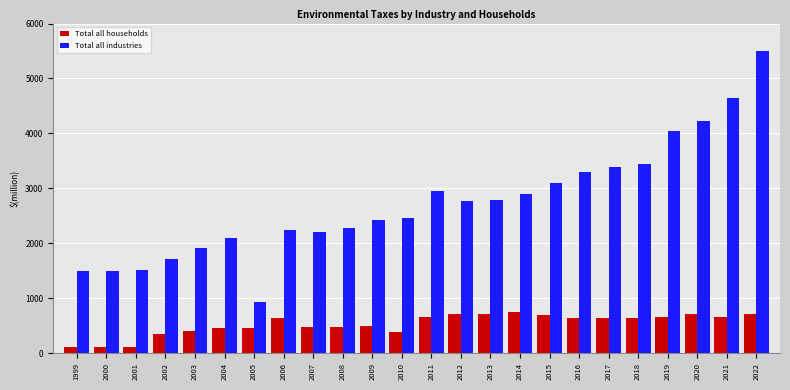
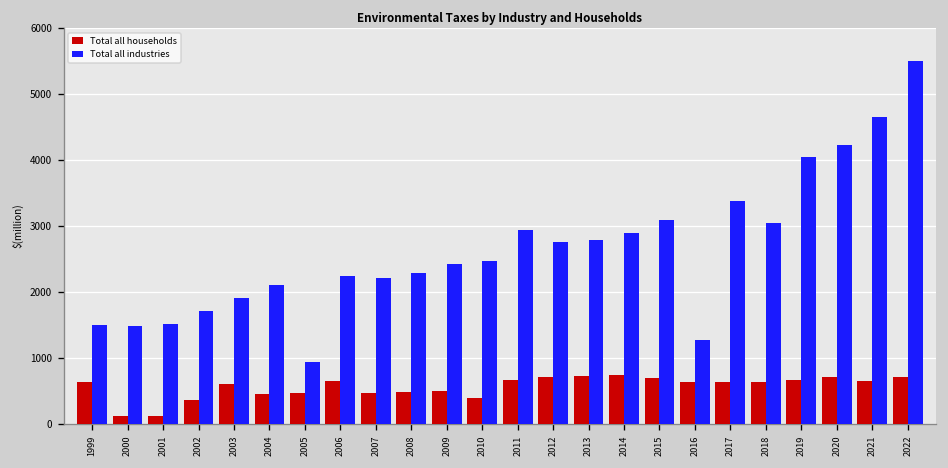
Total all households, 1999: 100 -> 600
Total all households, 2003: 400 -> 600
Total all industries, 2016: 3300 -> 1300
Total all industries, 2018: 3400 -> 3000
